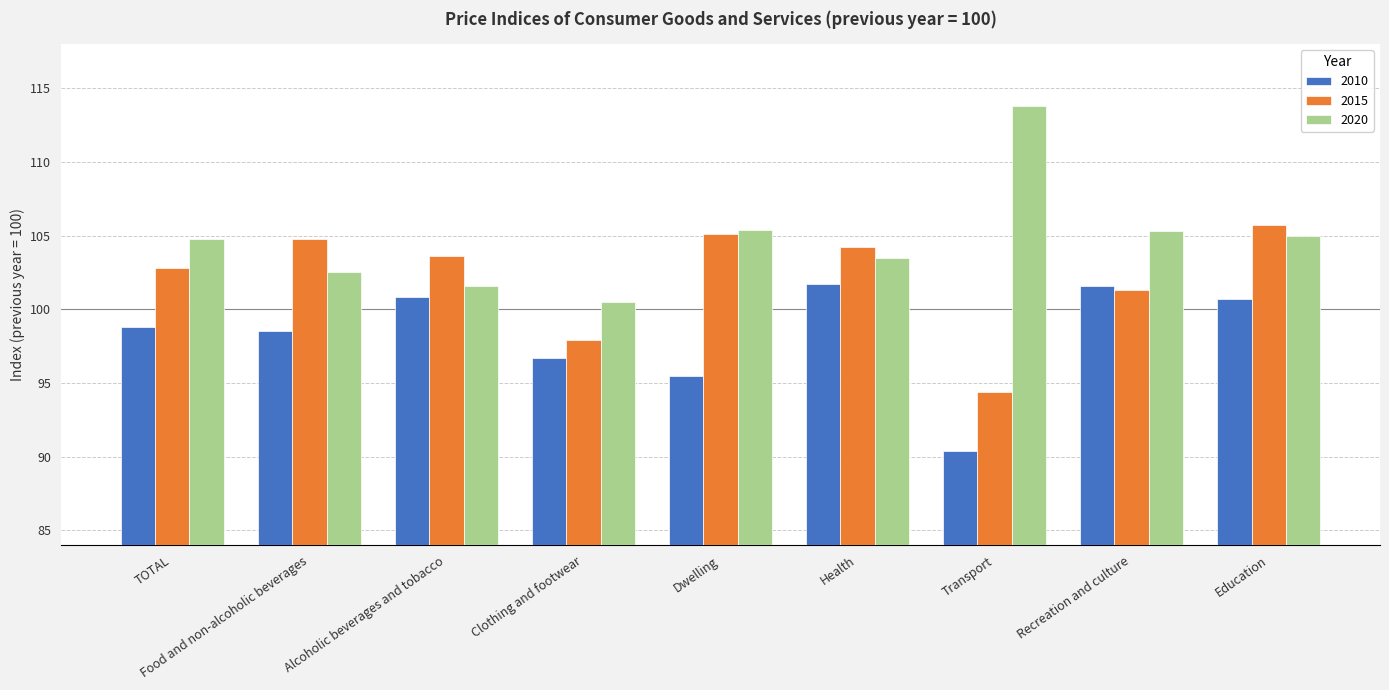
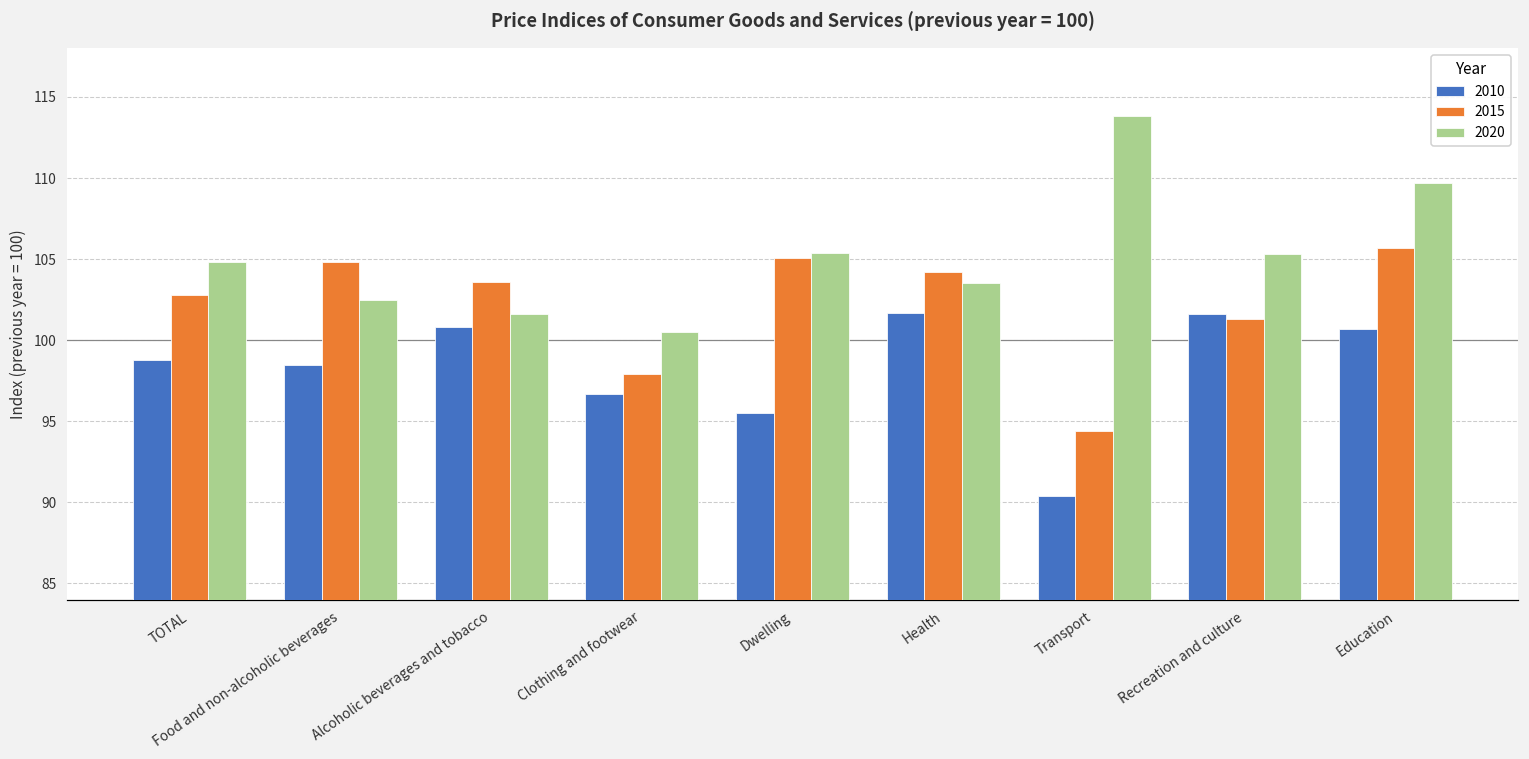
2020, Education: 105.0 -> 109.7
